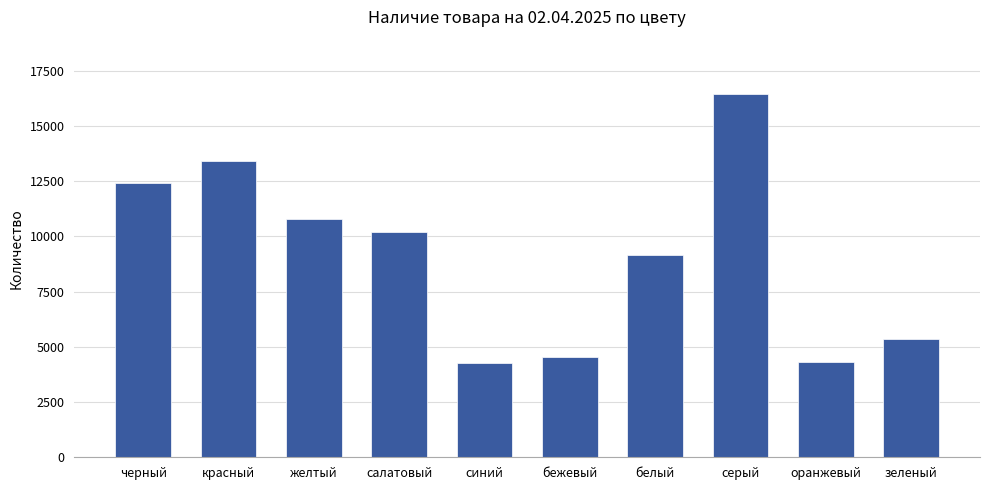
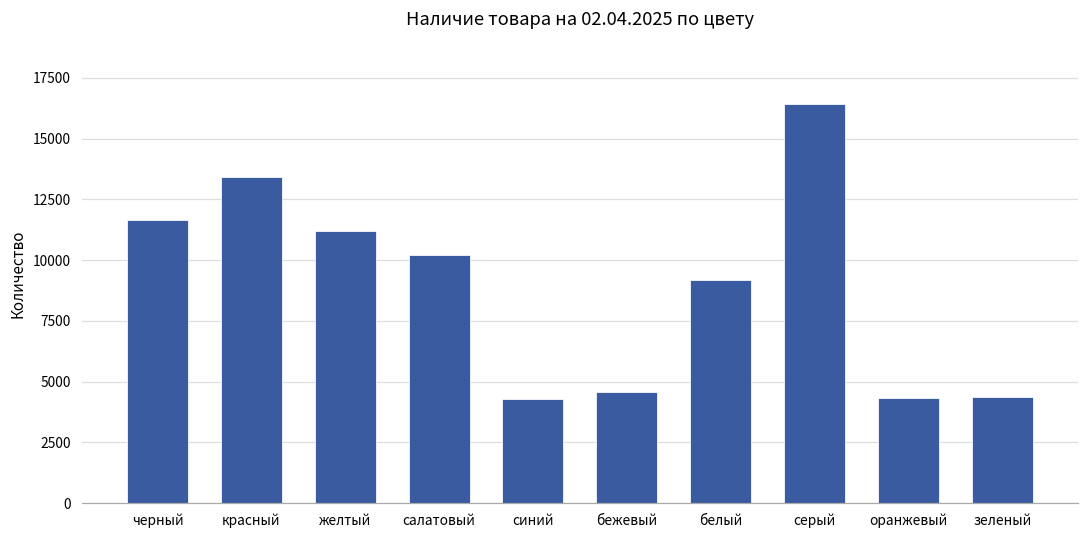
черный: 12400 -> 11700
желтый: 10800 -> 11200
зеленый: 5400 -> 4400
